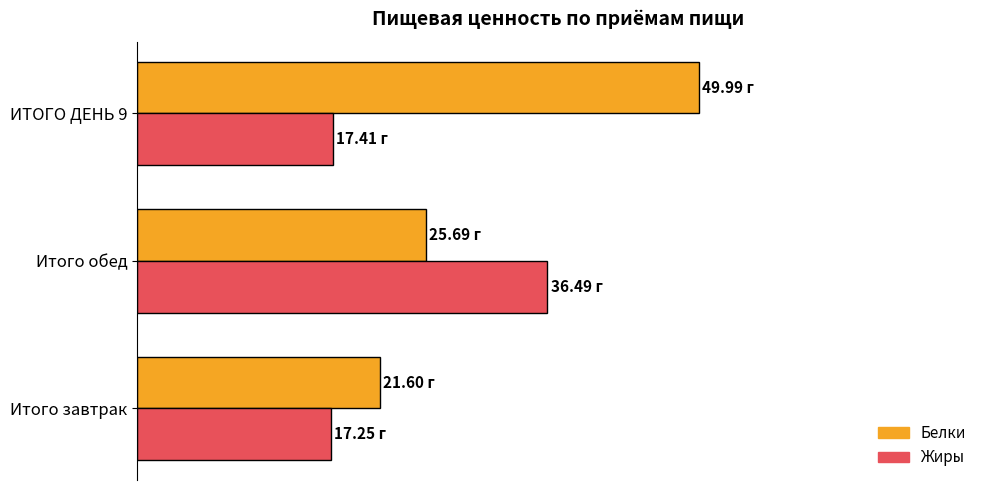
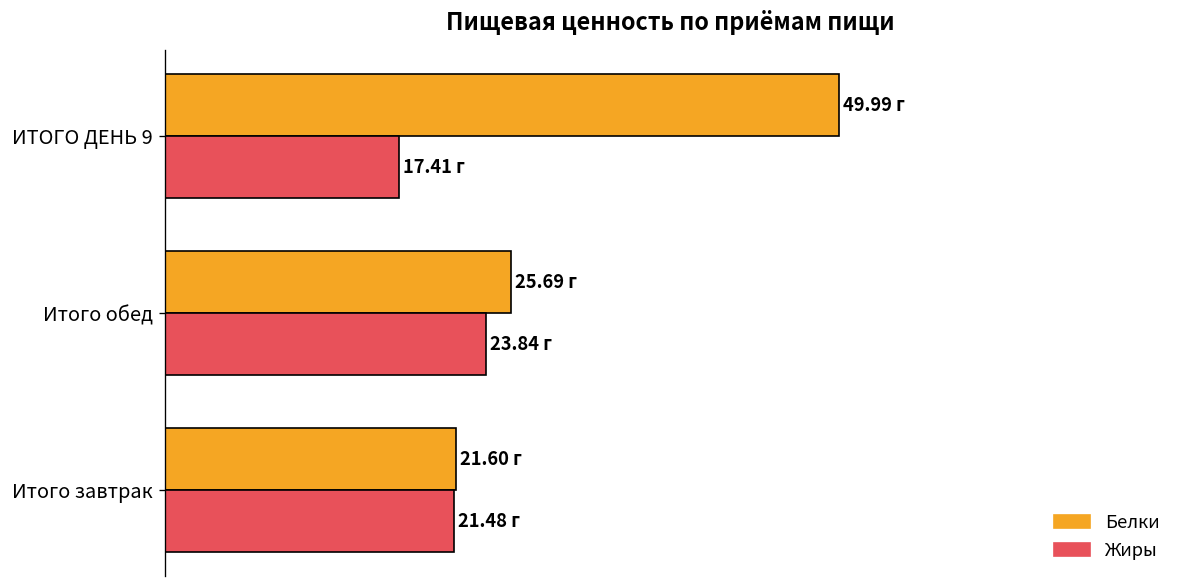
Жиры, Итого обед: 36.49 -> 23.84
Жиры, Итого завтрак: 17.25 -> 21.48
